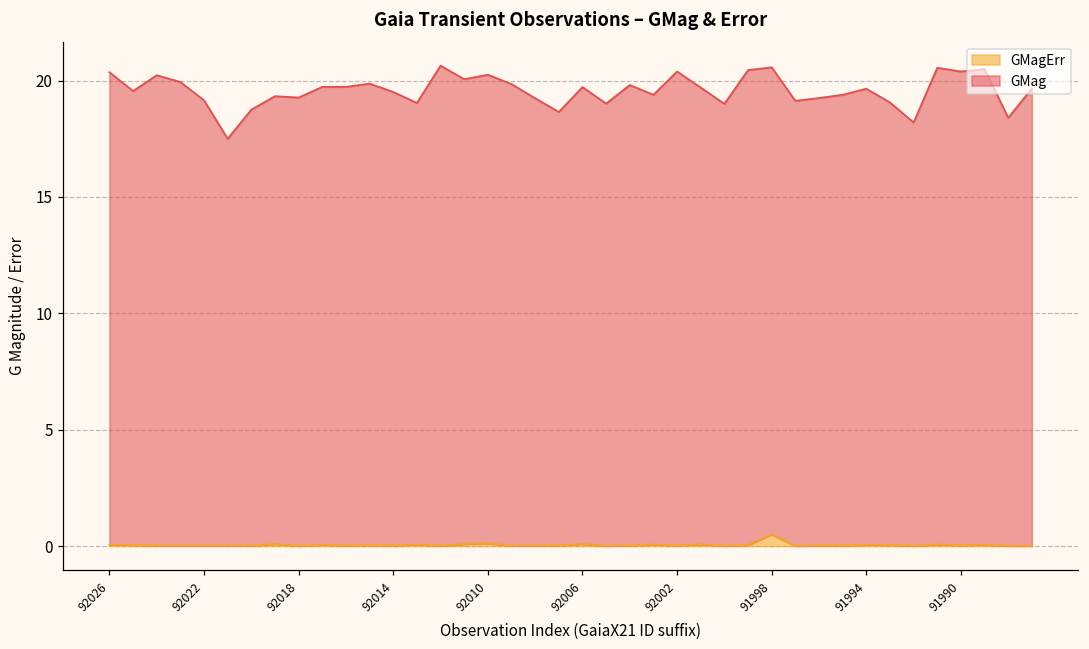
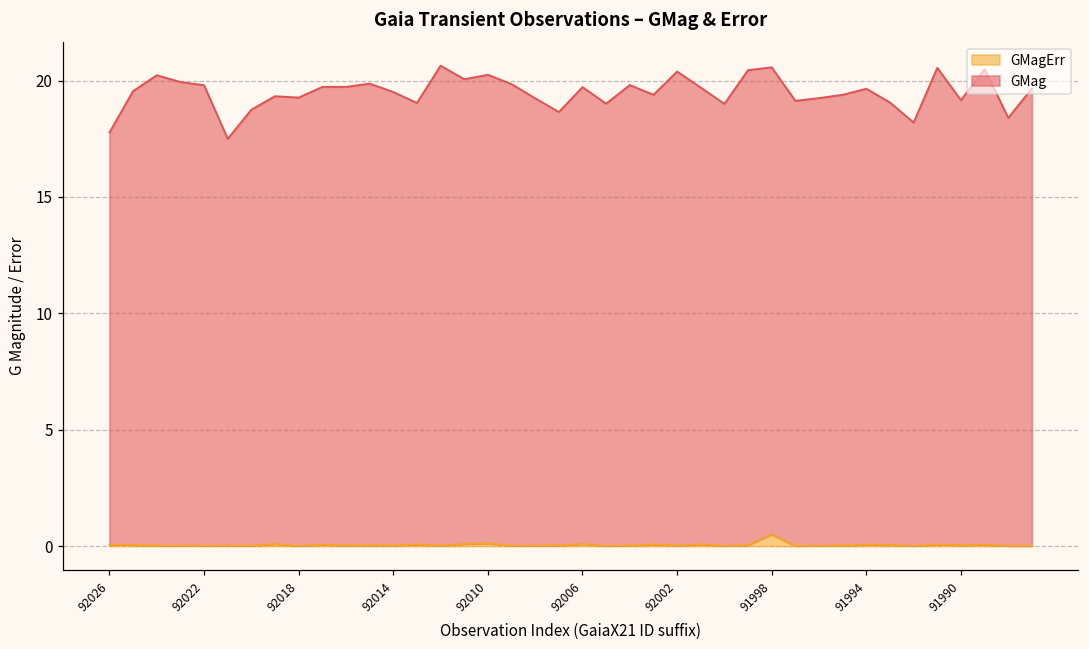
GMag, 92026: 20.3 -> 17.7
GMag, 92022: 19.1 -> 19.8
GMag, 91990: 20.4 -> 19.1
